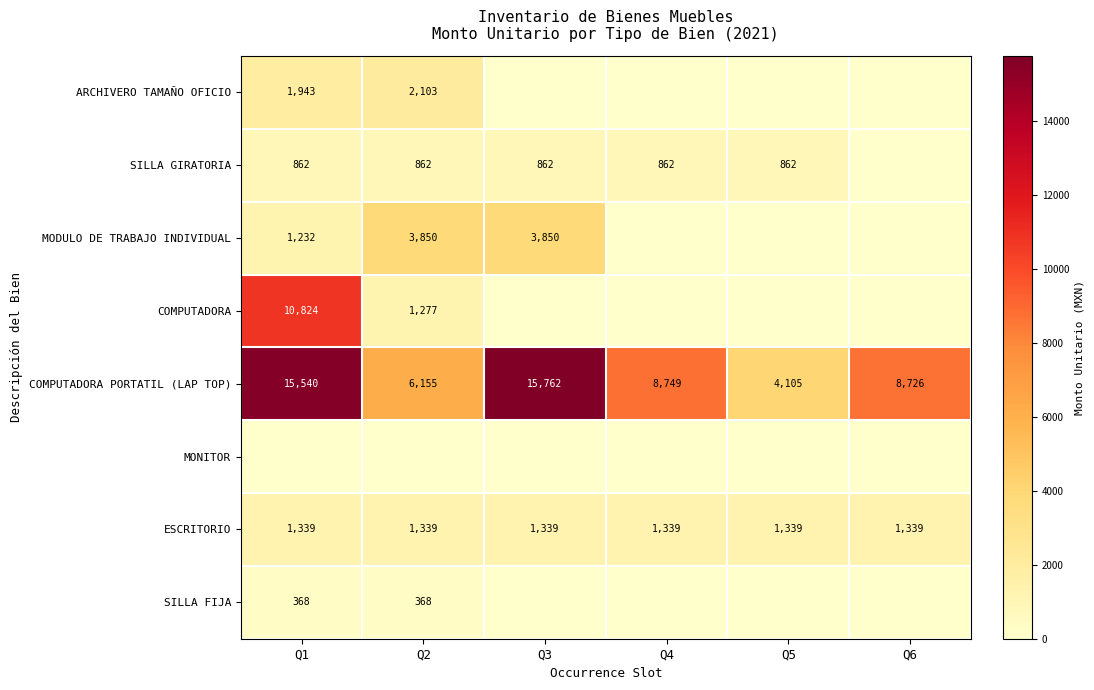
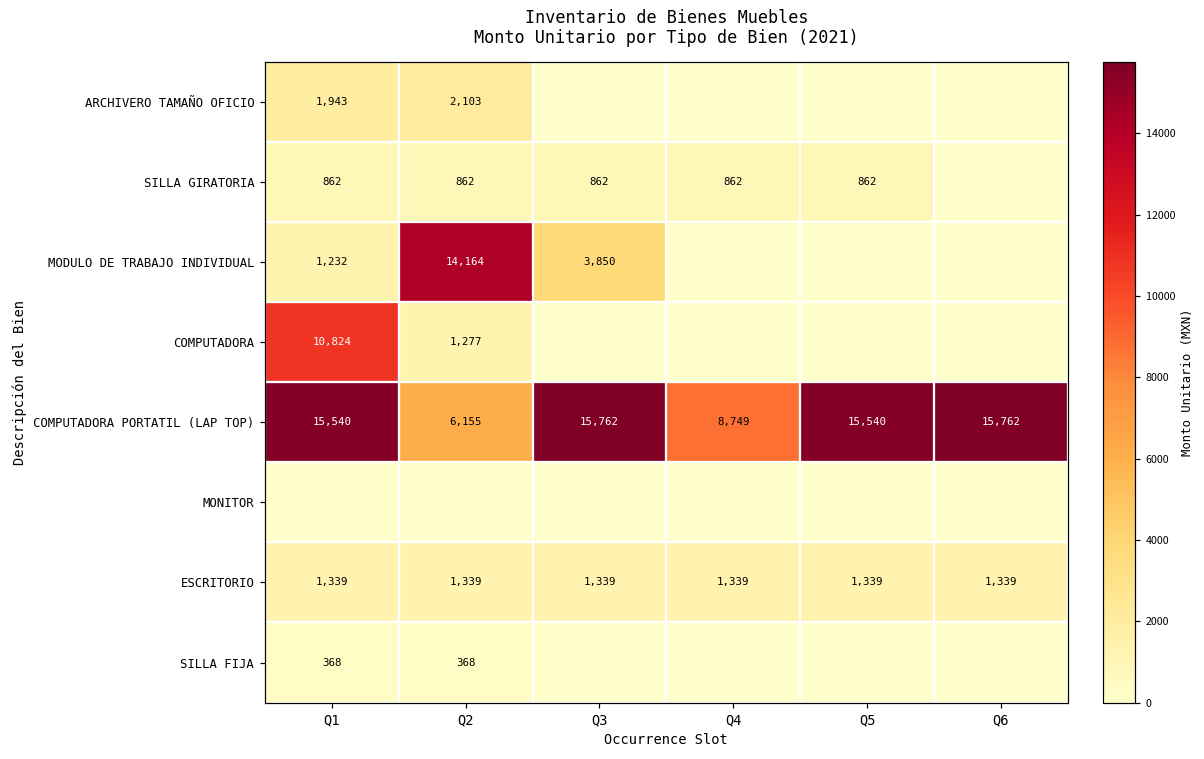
MODULO DE TRABAJO INDIVIDUAL, Q2: 3,850 -> 14,164
COMPUTADORA PORTATIL (LAP TOP), Q5: 4,105 -> 15,540
COMPUTADORA PORTATIL (LAP TOP), Q6: 8,726 -> 15,762
